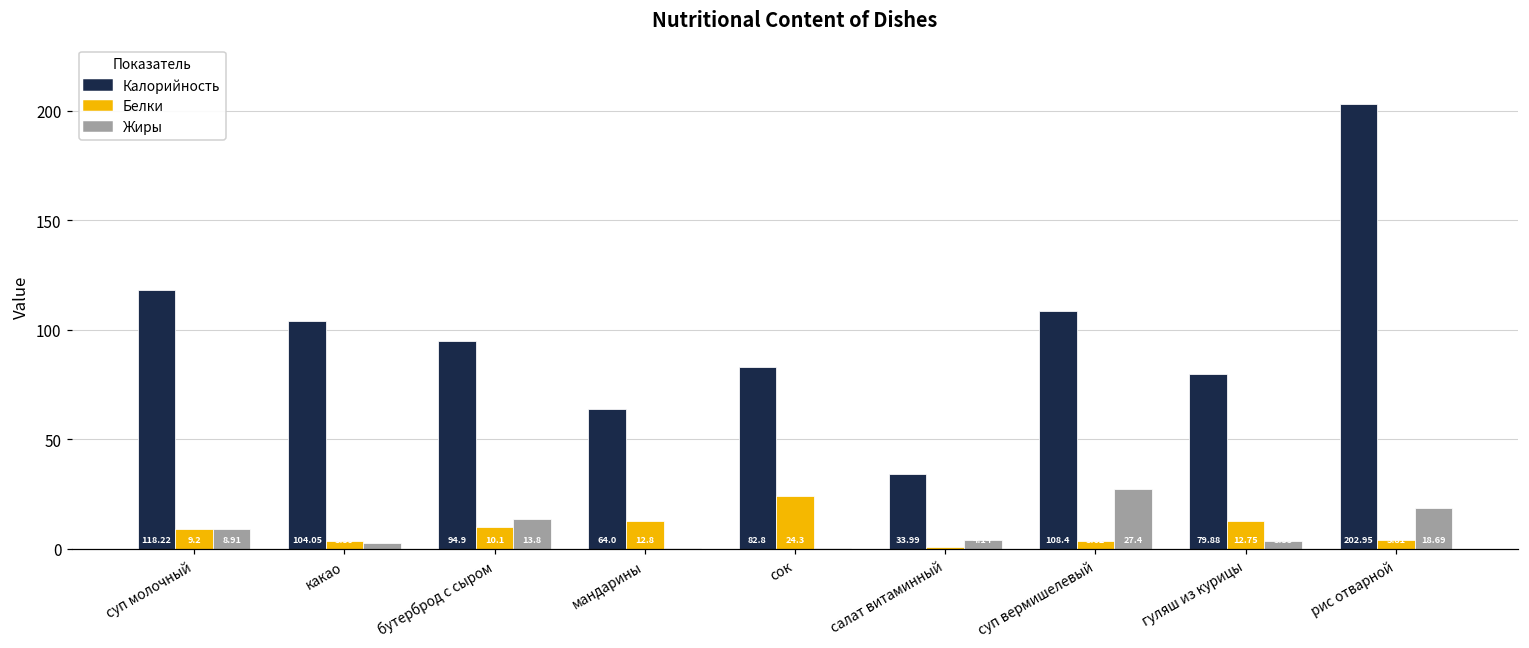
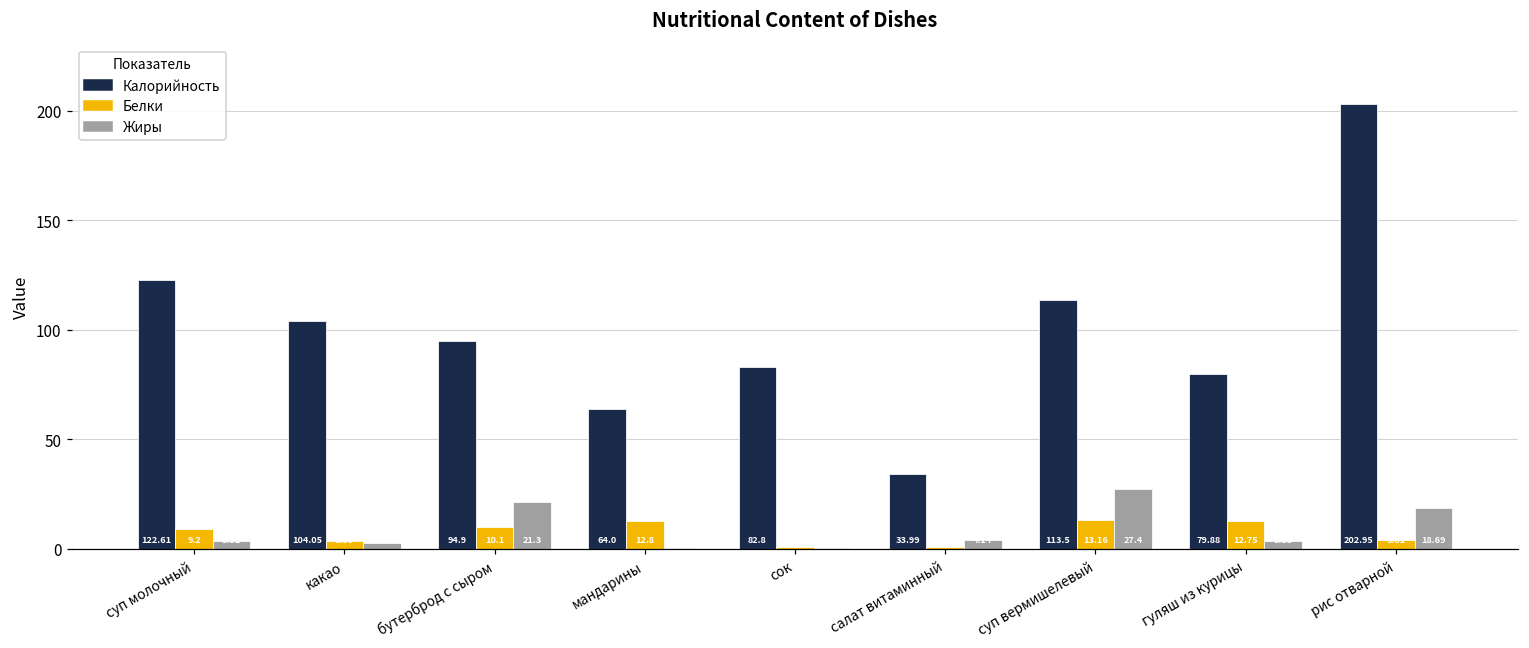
Калорийность, суп молочный: 118.22 -> 122.61
Жиры, суп молочный: 9 -> 4
Жиры, бутерброд с сыром: 13.8 -> 21.3
Белки, сок: 24 -> 1
Калорийность, суп вермишелевый: 108.4 -> 113.5
Белки, суп вермишелевый: 4 -> 13
